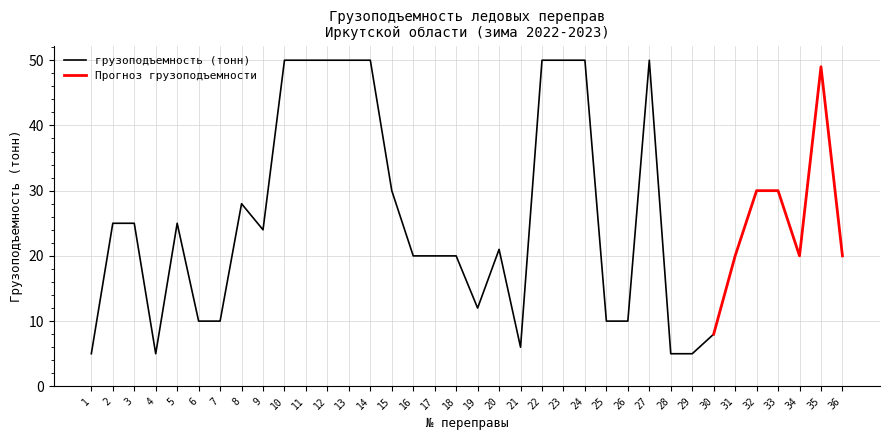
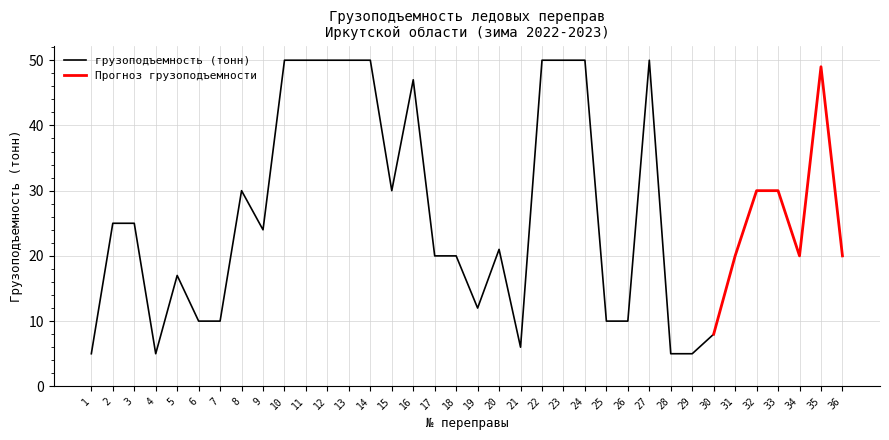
грузоподъемность (тонн), 5: 25 -> 17
грузоподъемность (тонн), 8: 28 -> 30
грузоподъемность (тонн), 16: 20 -> 47
